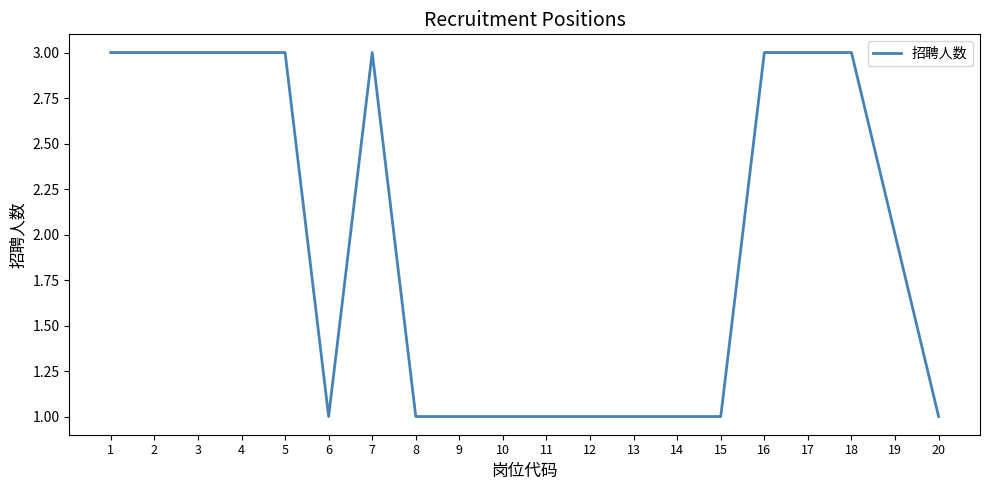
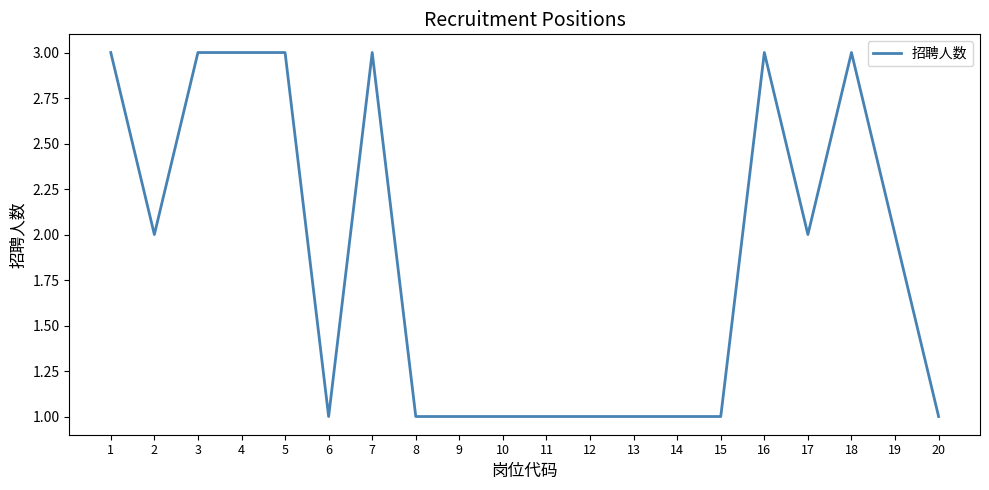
2: 3 -> 2
17: 3 -> 2
